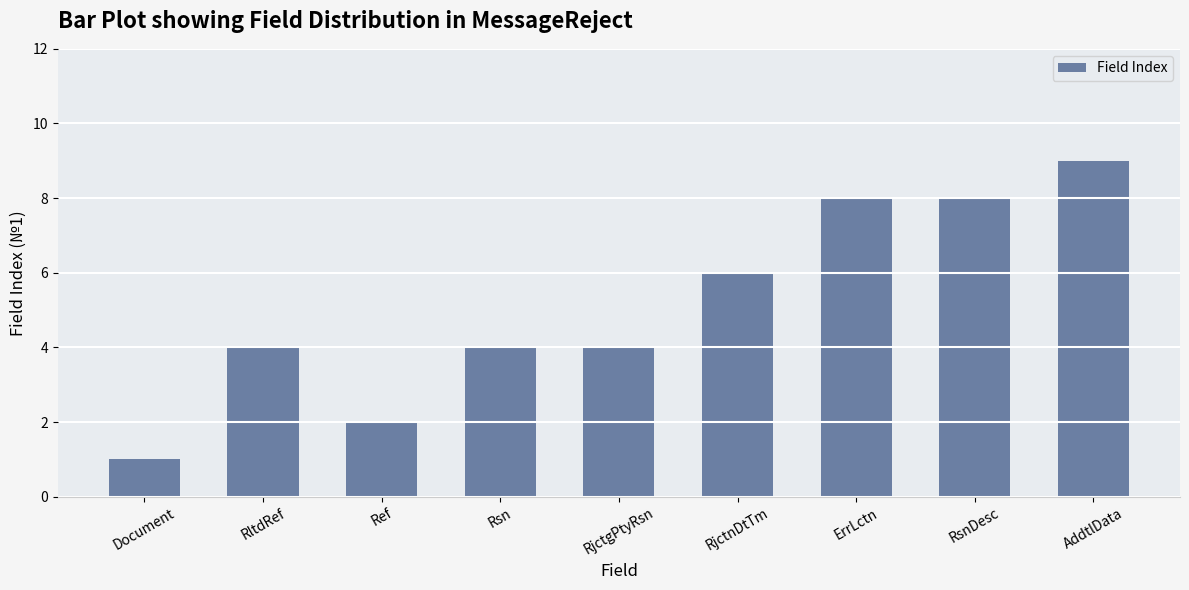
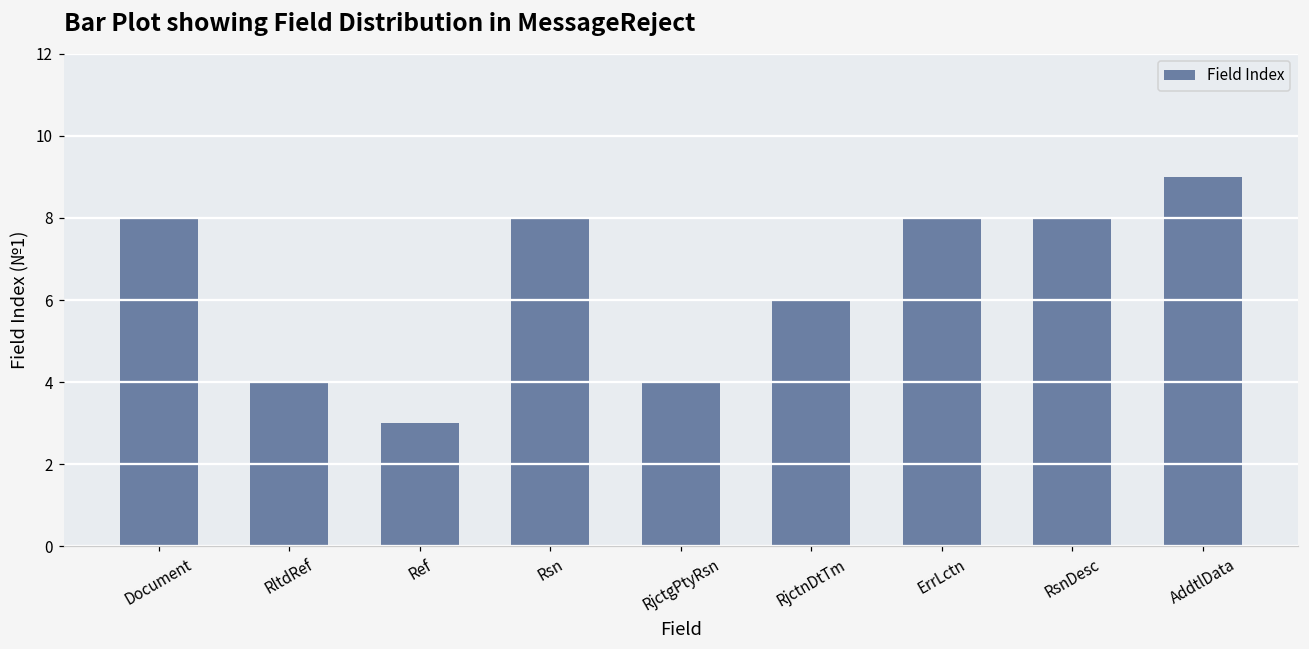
Document: 1 -> 8
Ref: 2 -> 3
Rsn: 4 -> 8
